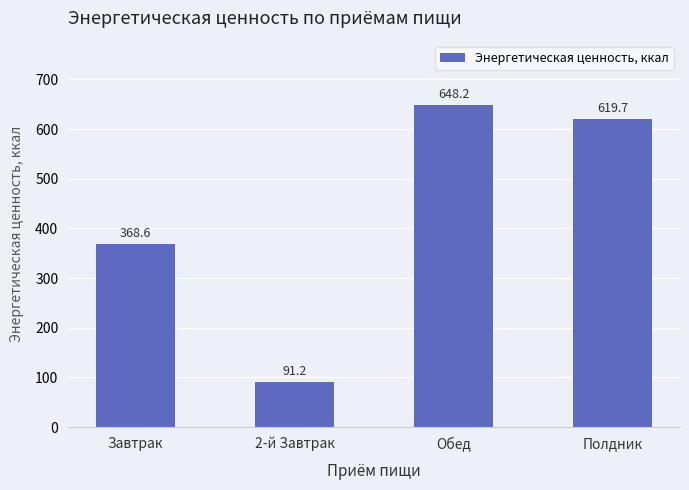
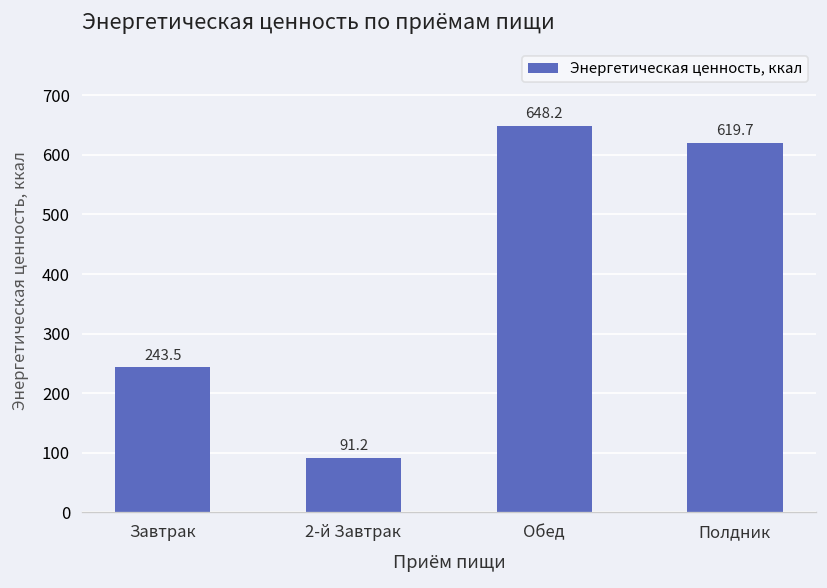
Завтрак: 368.6 -> 243.5
